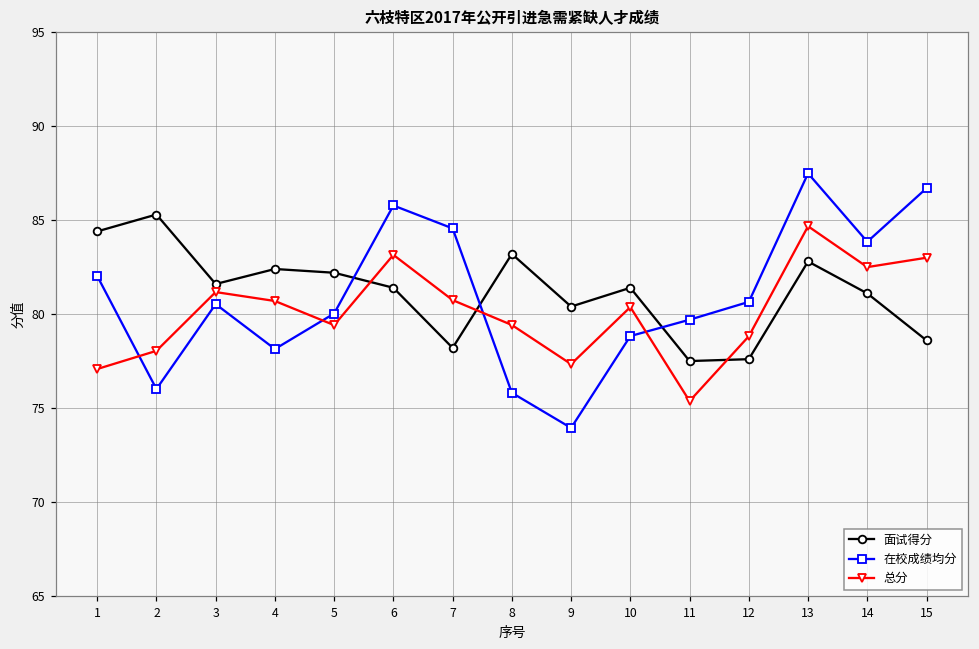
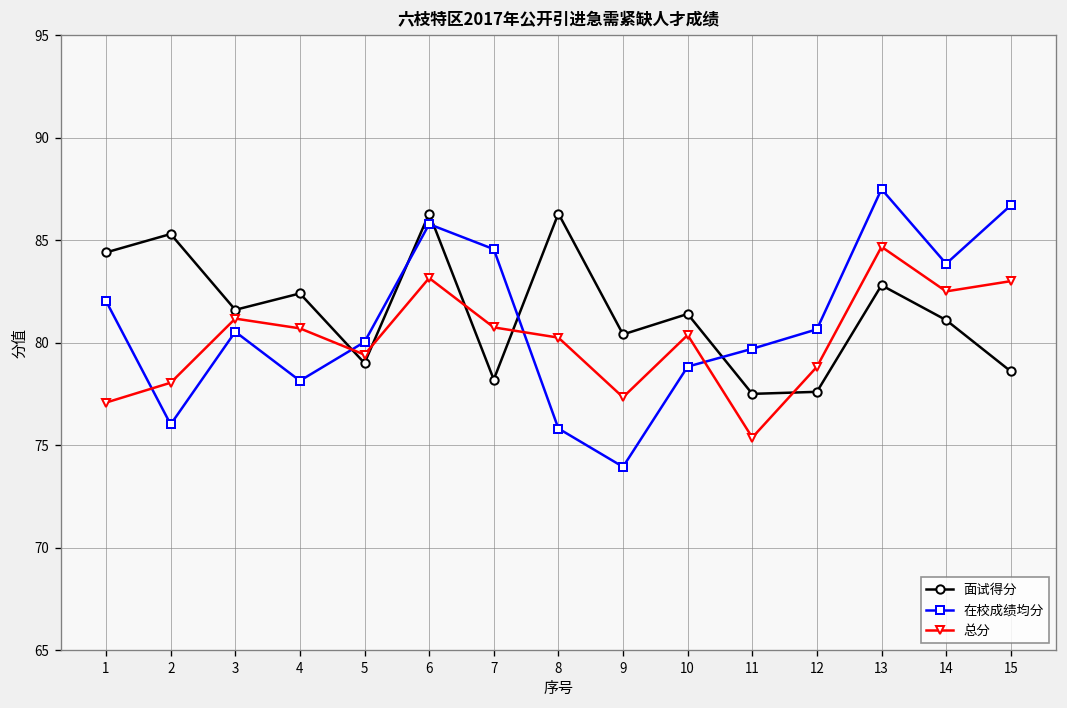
面试得分, 5: 82.2 -> 79.0
面试得分, 6: 81.4 -> 86.3
面试得分, 8: 83.2 -> 86.3
总分, 8: 79.4 -> 80.2
